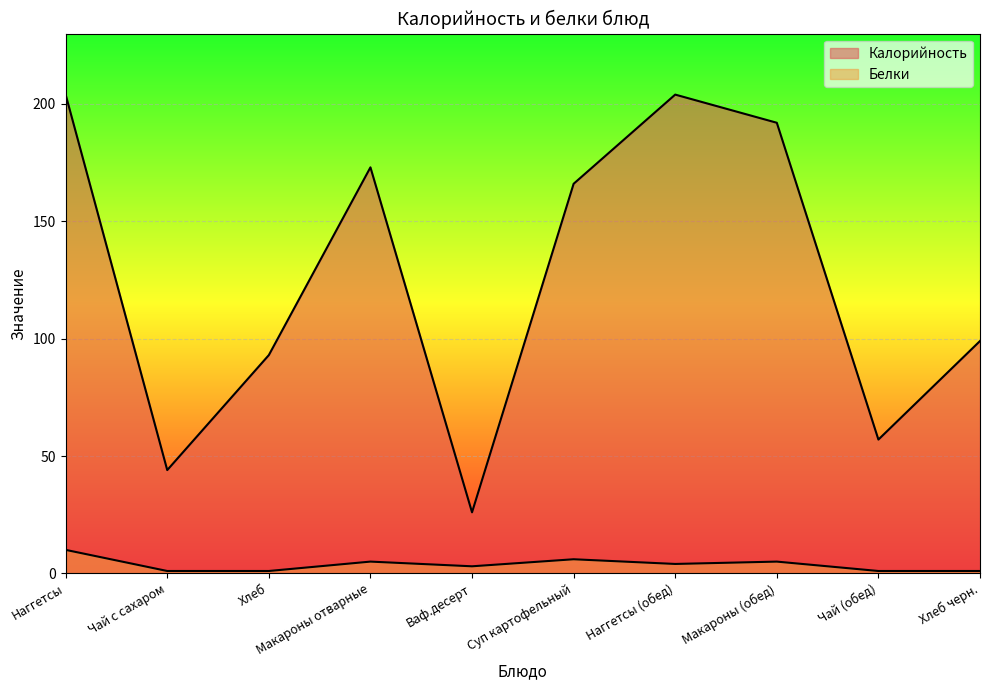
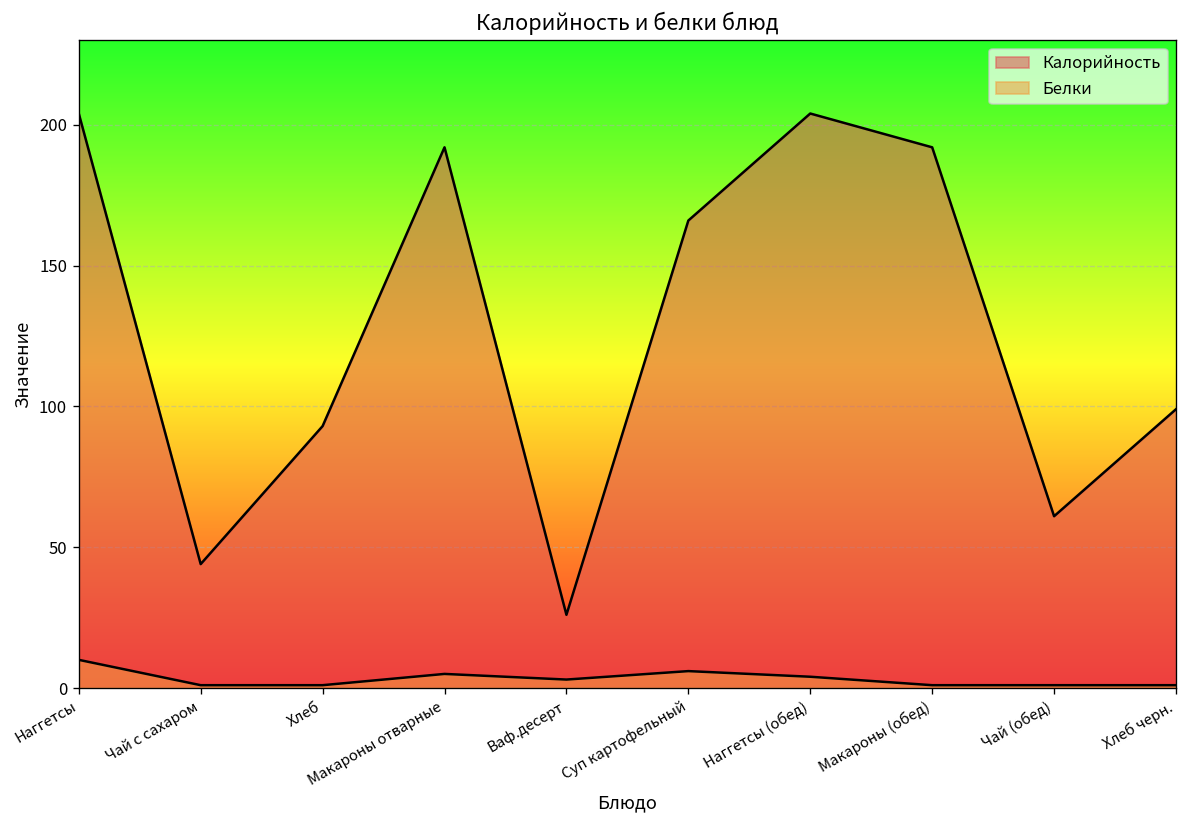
Калорийность, Макароны отварные: 173 -> 192
Белки, Макароны (обед): 5 -> 1
Калорийность, Чай (обед): 57 -> 61
